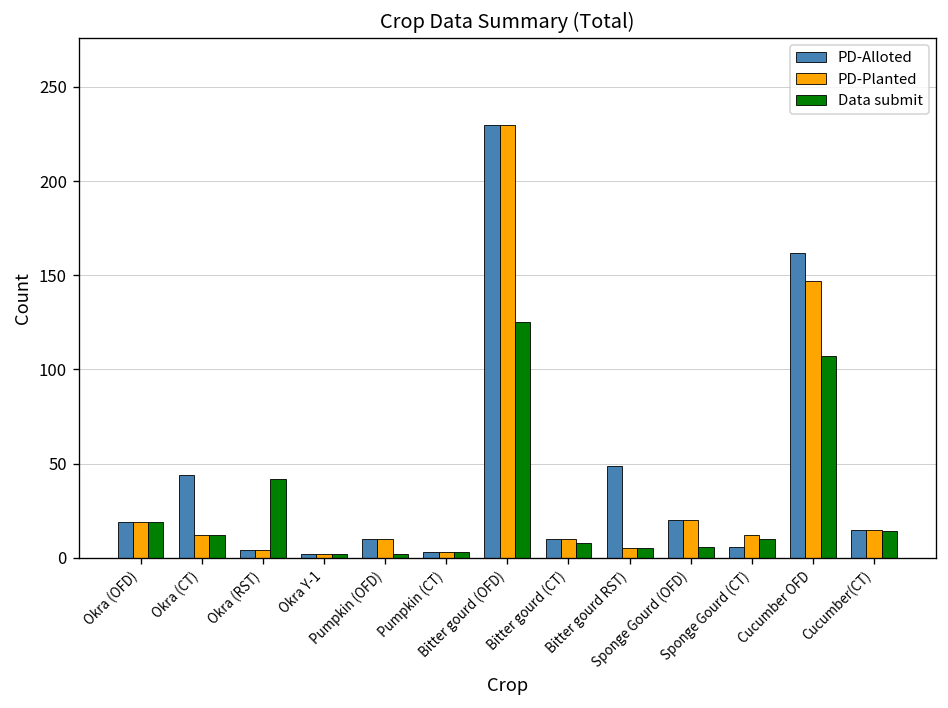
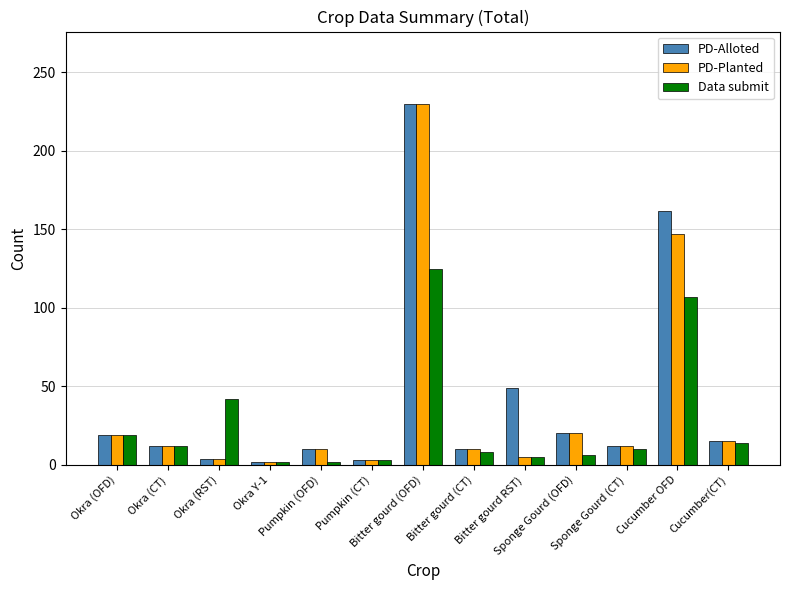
PD-Alloted, Okra (CT): 44 -> 12
PD-Alloted, Sponge Gourd (CT): 6 -> 12
